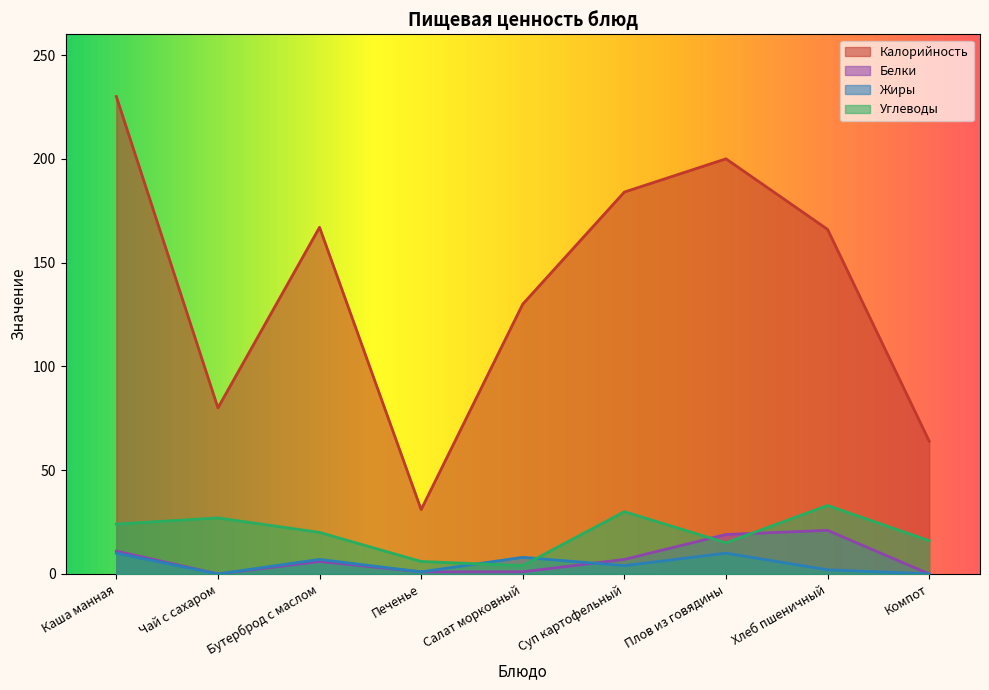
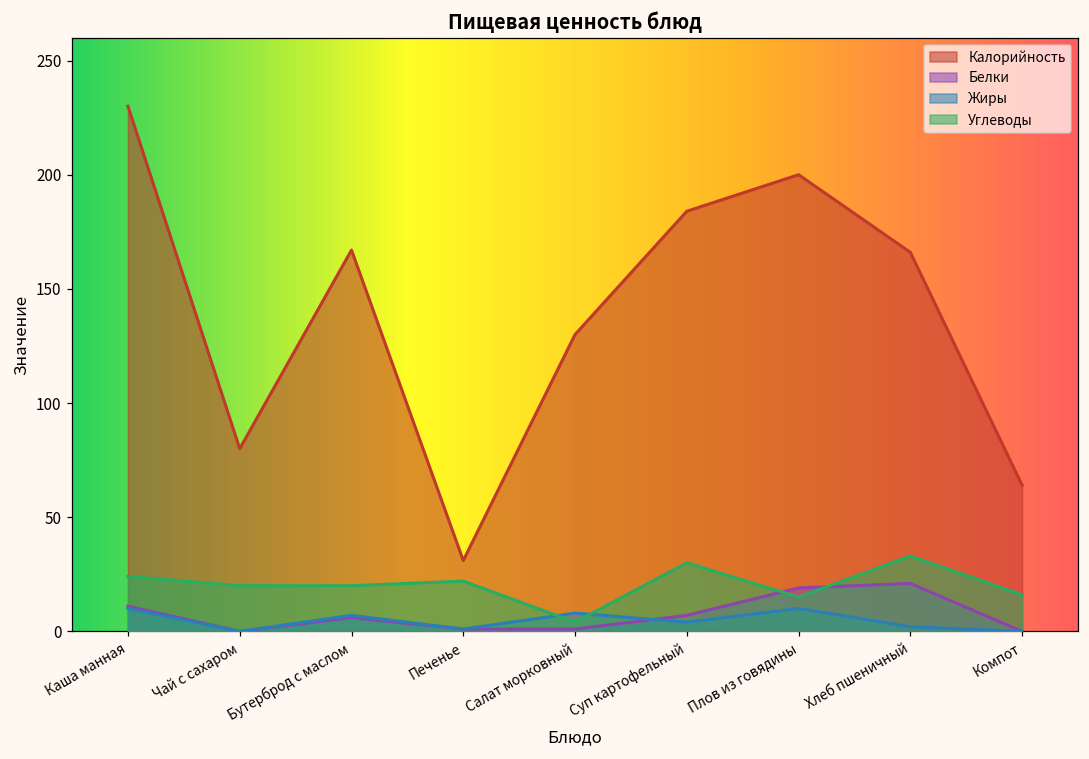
Углеводы, Чай с сахаром: 27 -> 20
Углеводы, Печенье: 6 -> 22
